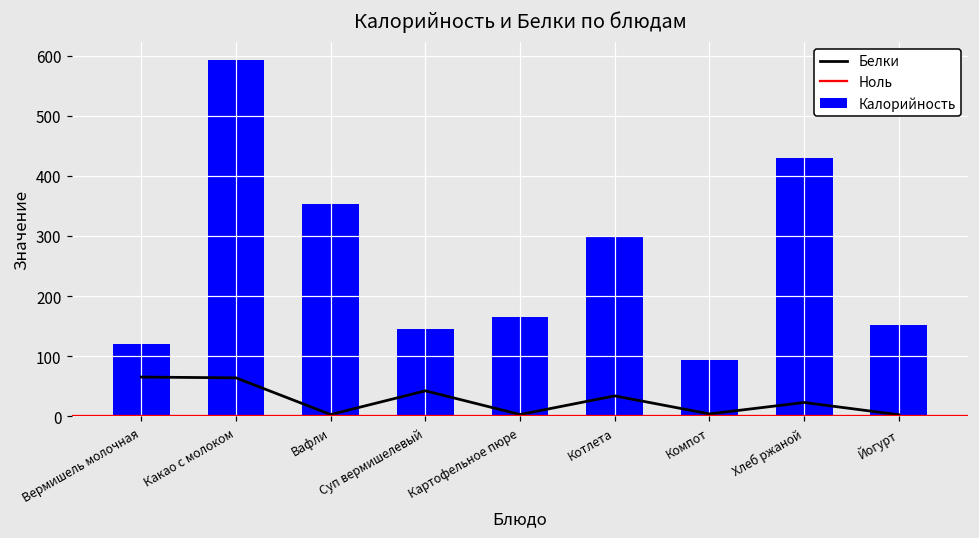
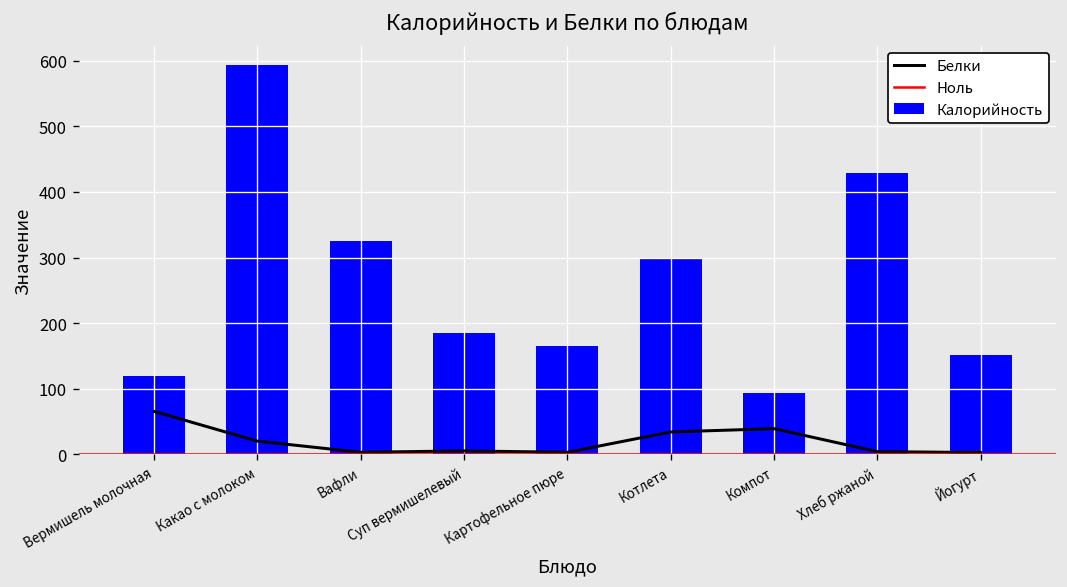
Белки, Какао с молоком: 60 -> 20
Калорийность, Вафли: 350 -> 330
Калорийность, Суп вермишелевый: 150 -> 190
Белки, Суп вермишелевый: 40 -> 10
Белки, Компот: 0 -> 40
Белки, Хлеб ржаной: 20 -> 0
